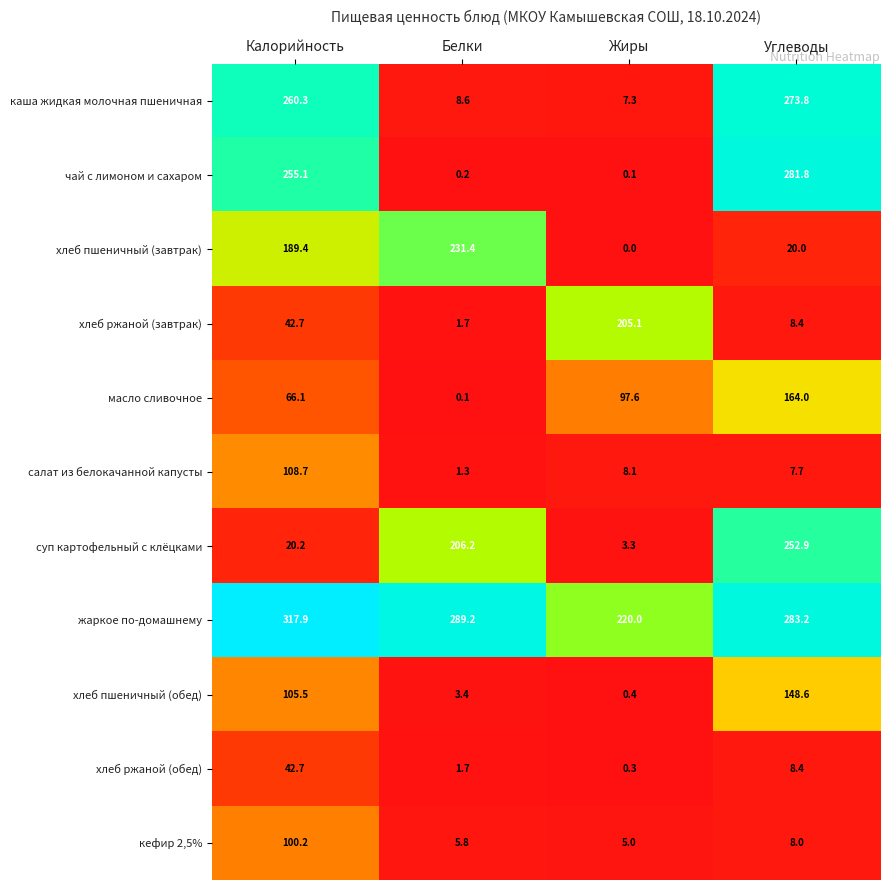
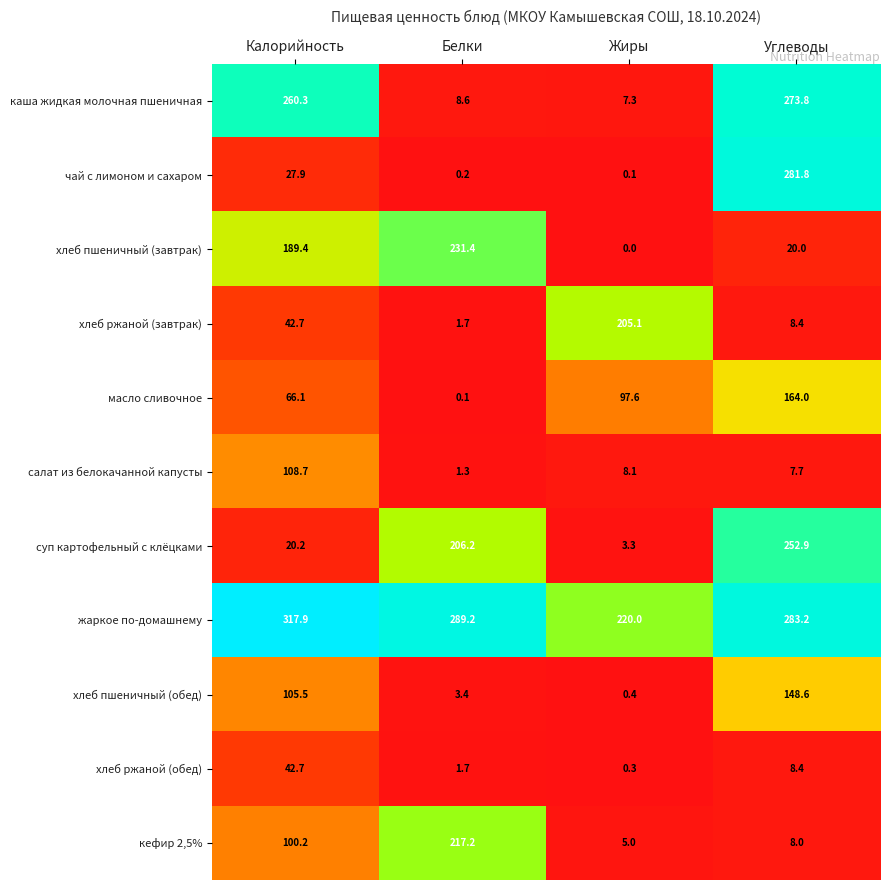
чай с лимоном и сахаром, Калорийность: 255.1 -> 27.9
кефир 2,5%, Белки: 5.8 -> 217.2
